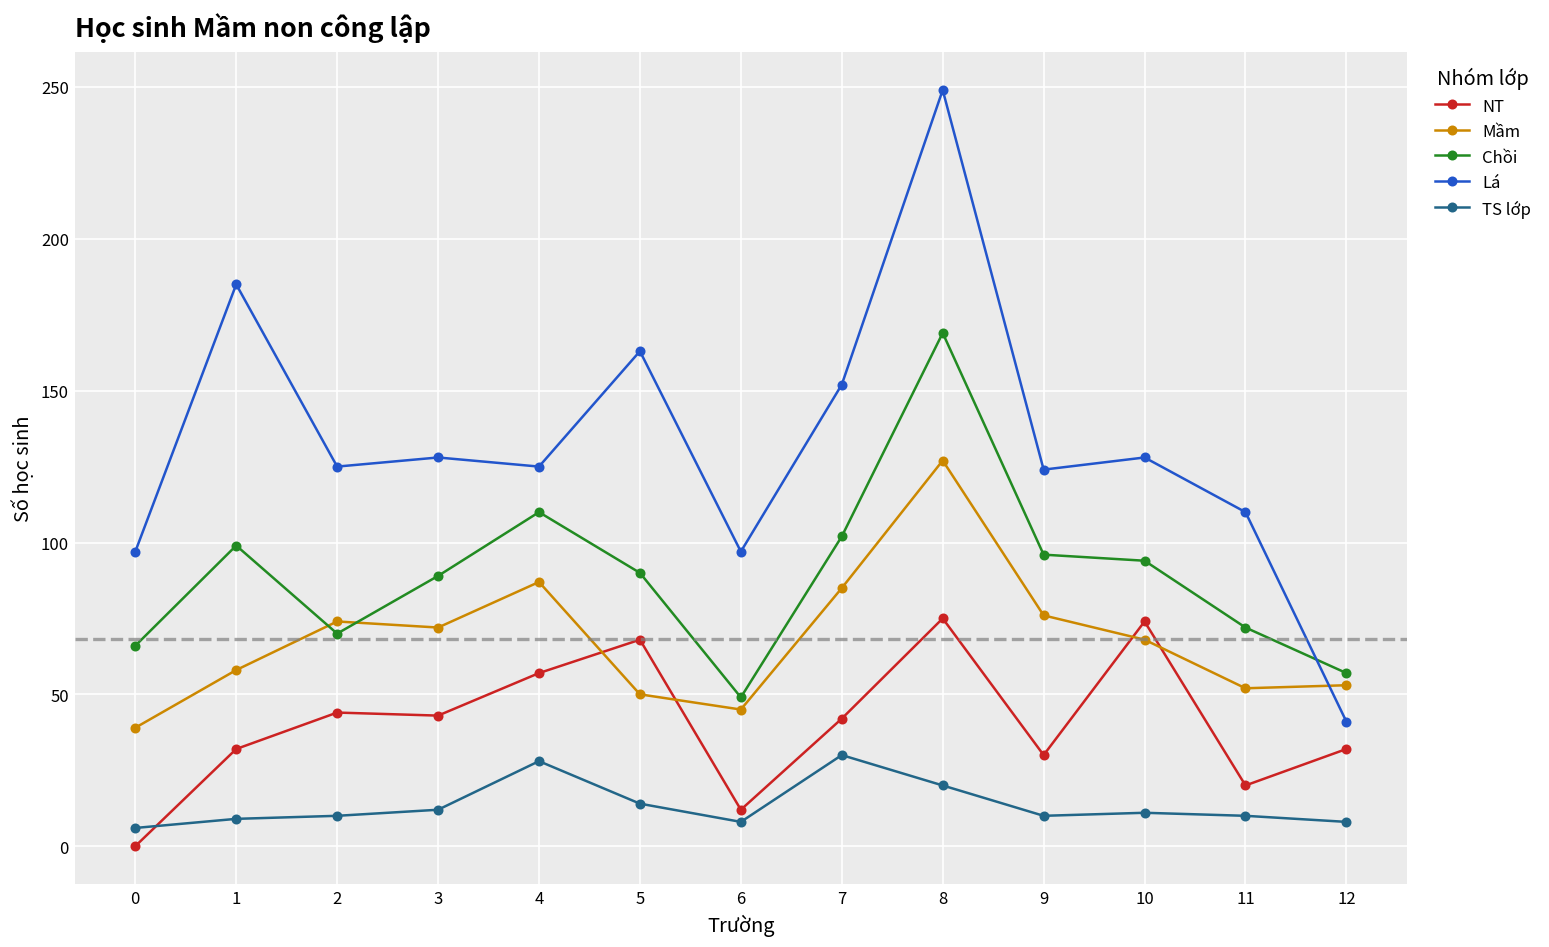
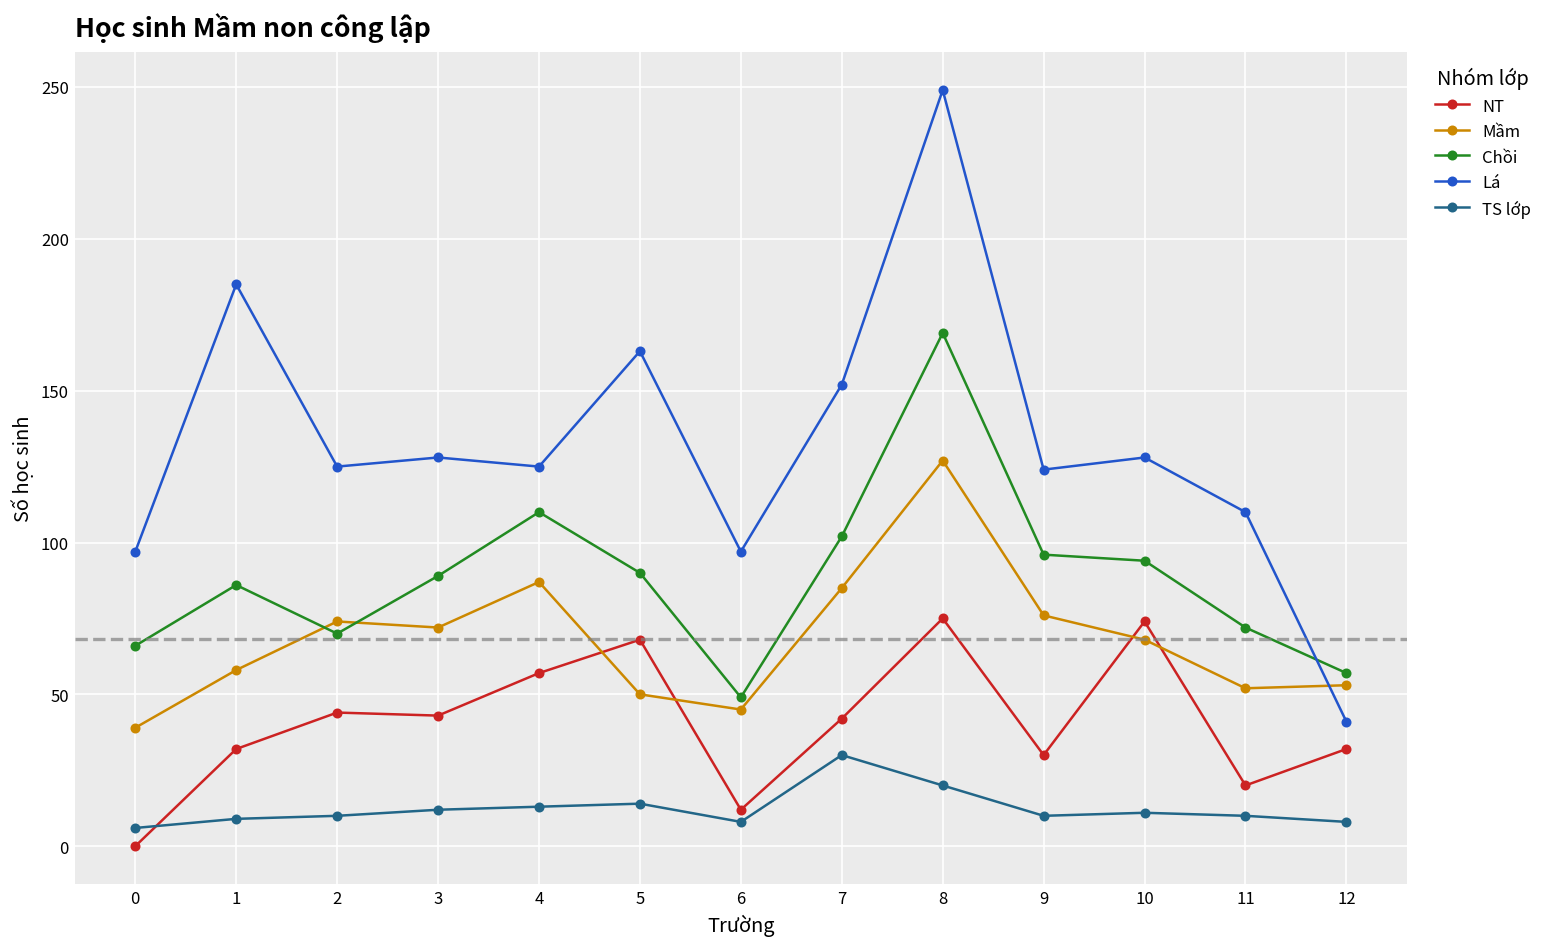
Chồi, 1: 99 -> 86
TS lớp, 4: 28 -> 13
